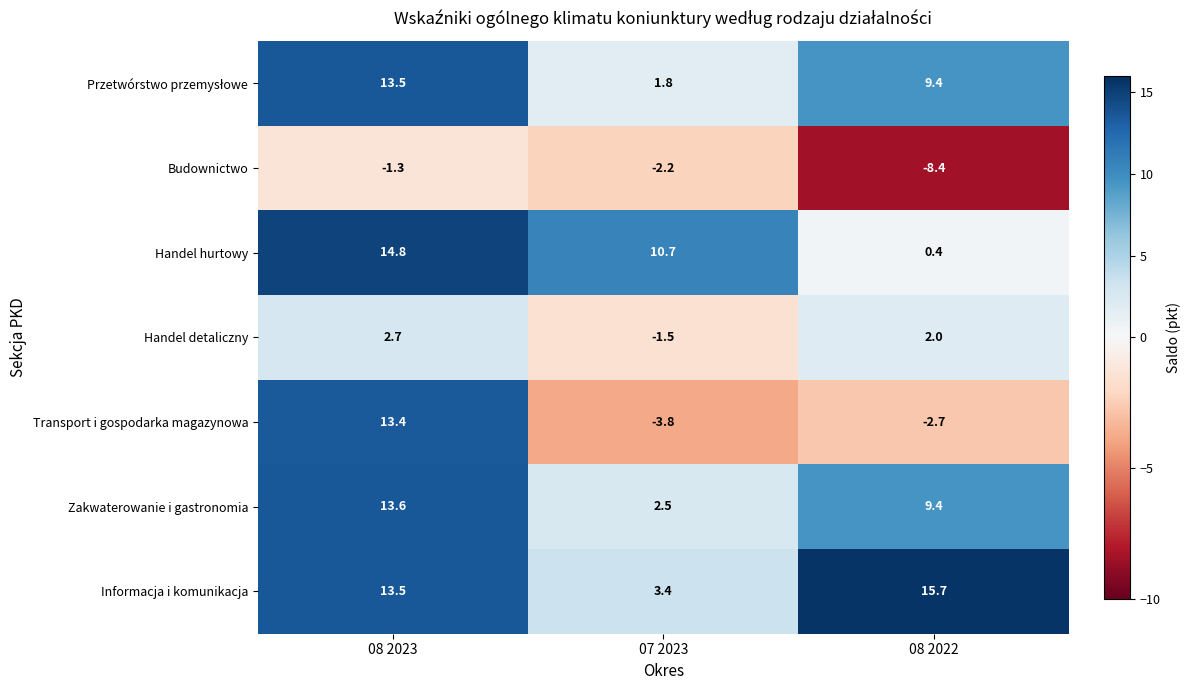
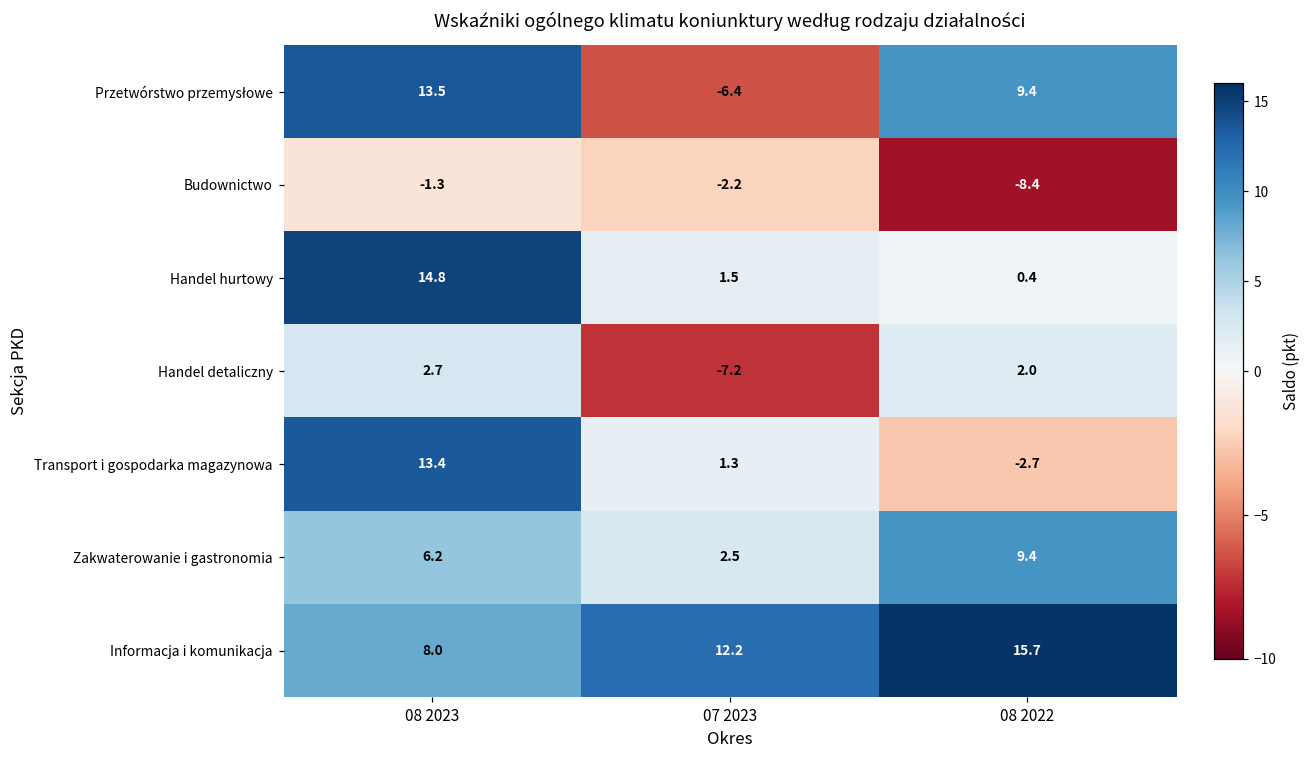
Przetwórstwo przemysłowe, 07 2023: 1.8 -> -6.4
Handel hurtowy, 07 2023: 10.7 -> 1.5
Handel detaliczny, 07 2023: -1.5 -> -7.2
Transport i gospodarka magazynowa, 07 2023: -3.8 -> 1.3
Zakwaterowanie i gastronomia, 08 2023: 13.6 -> 6.2
Informacja i komunikacja, 08 2023: 13.5 -> 8.0
Informacja i komunikacja, 07 2023: 3.4 -> 12.2
